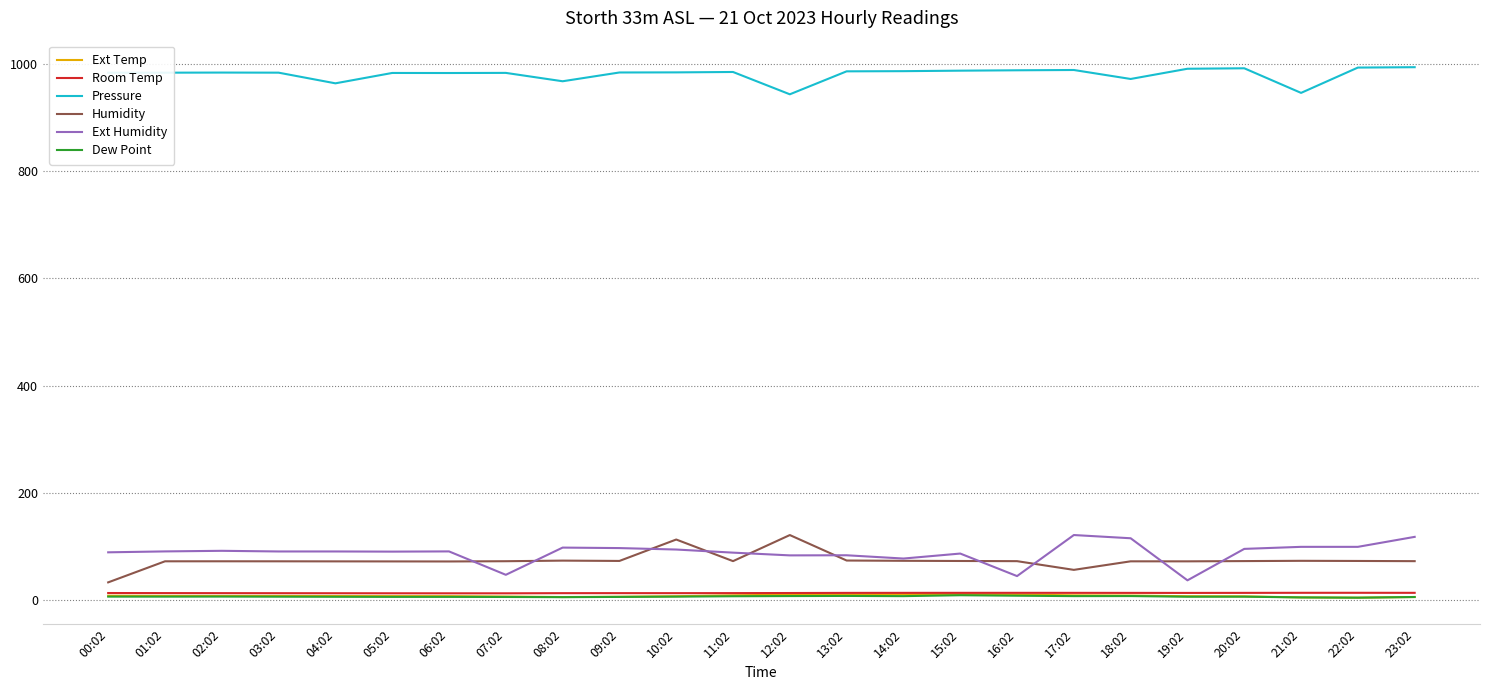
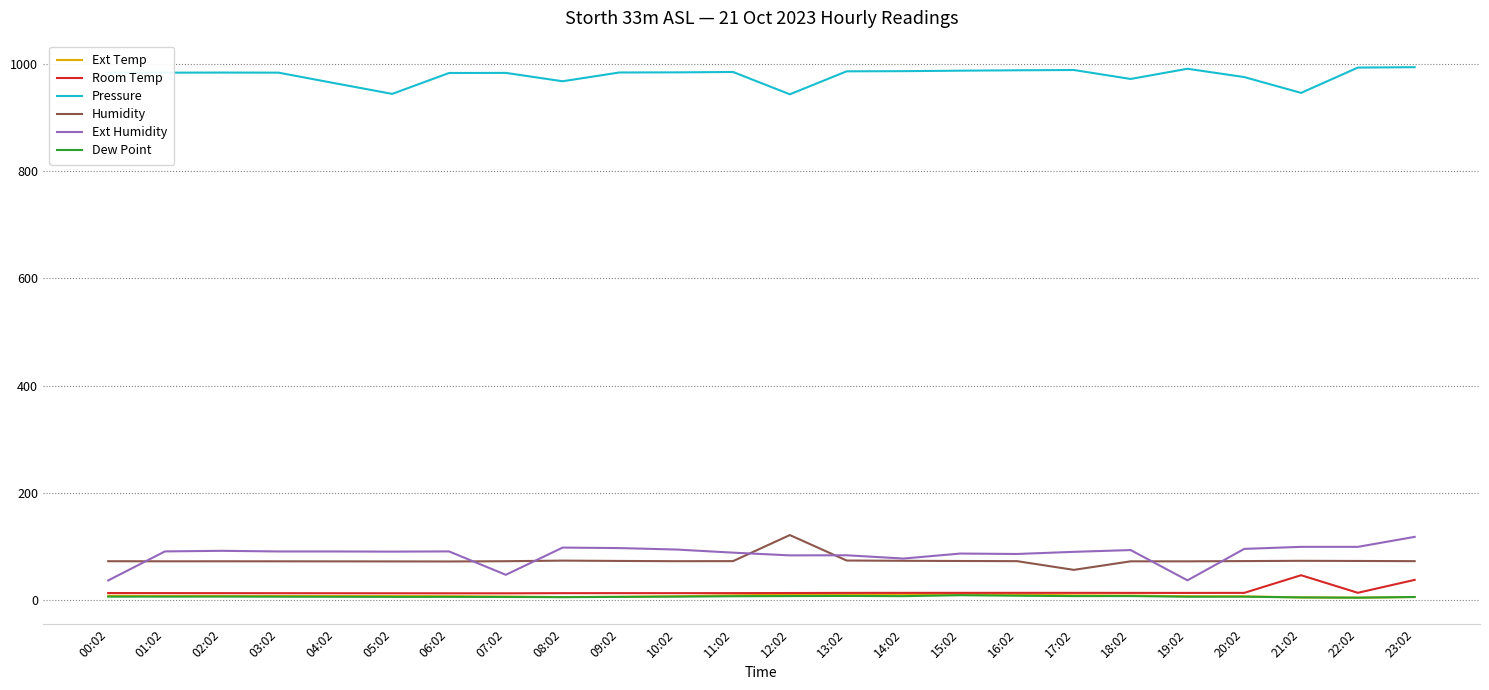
Humidity, 00:02: 30 -> 70
Ext Humidity, 00:02: 90 -> 40
Pressure, 05:02: 980 -> 940
Humidity, 10:02: 110 -> 70
Ext Humidity, 16:02: 50 -> 90
Ext Humidity, 17:02: 120 -> 90
Ext Humidity, 18:02: 120 -> 90
Pressure, 20:02: 990 -> 980
Room Temp, 21:02: 10 -> 50
Room Temp, 23:02: 10 -> 40
